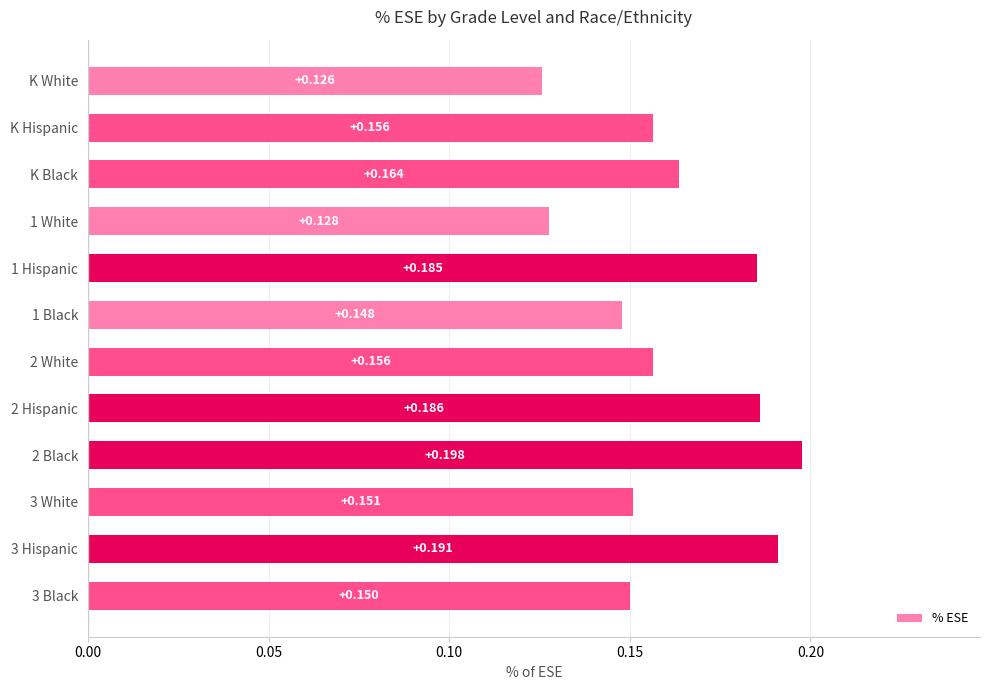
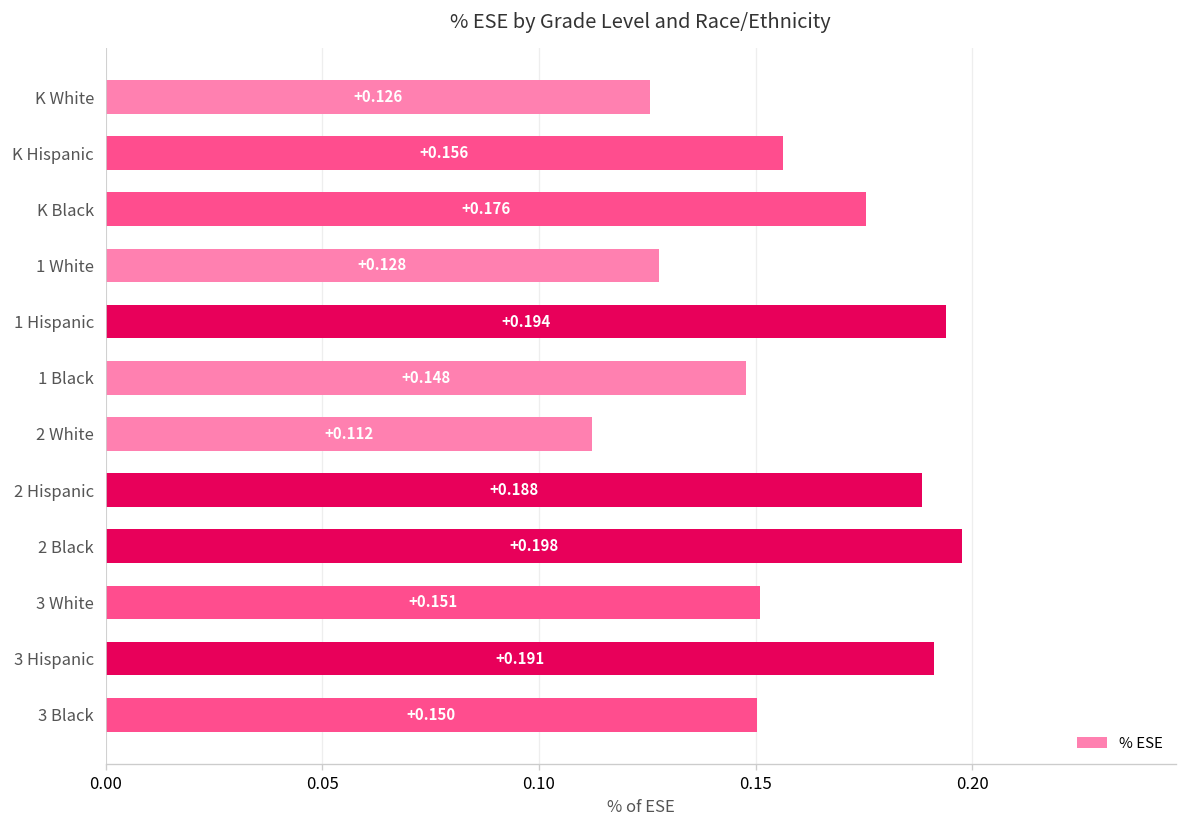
K Black: +0.164 -> +0.176
1 Hispanic: +0.185 -> +0.194
2 White: +0.156 -> +0.112
2 Hispanic: +0.186 -> +0.188
